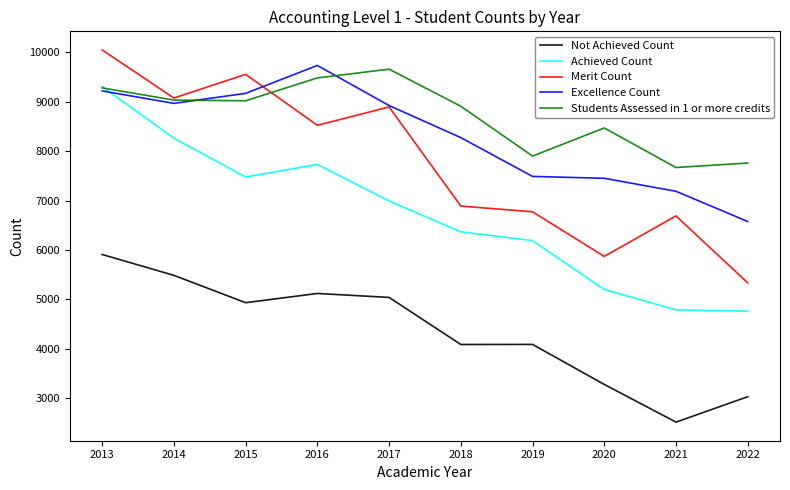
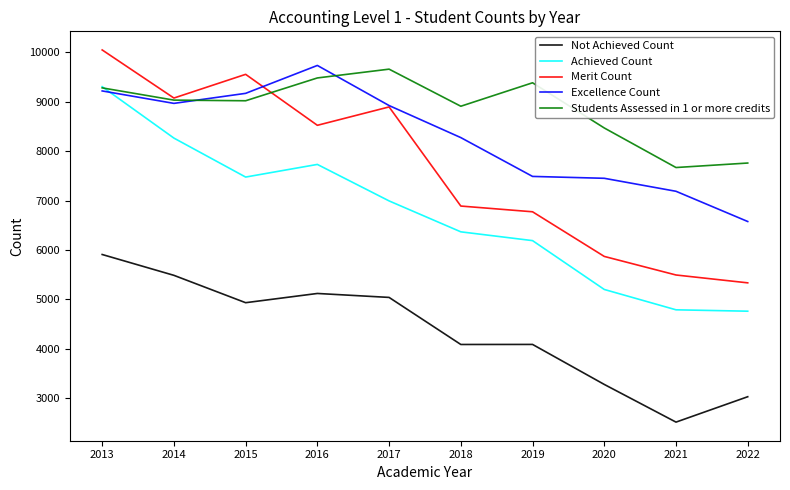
Students Assessed in 1 or more credits, 2019: 7900 -> 9400
Merit Count, 2021: 6700 -> 5500
